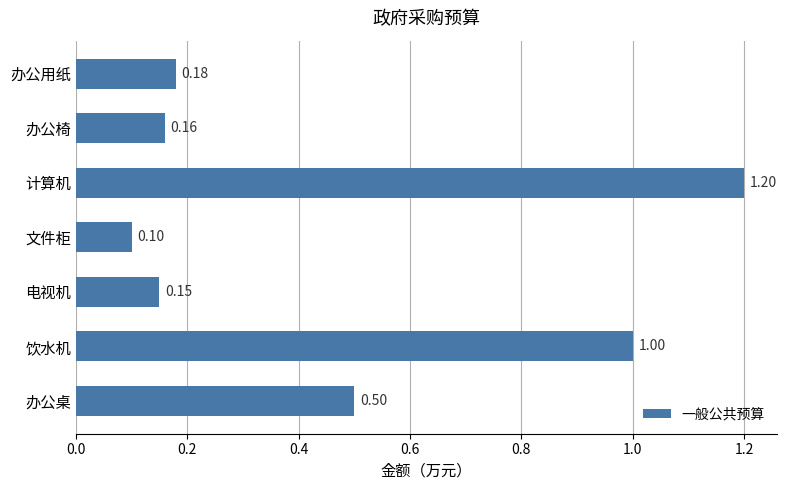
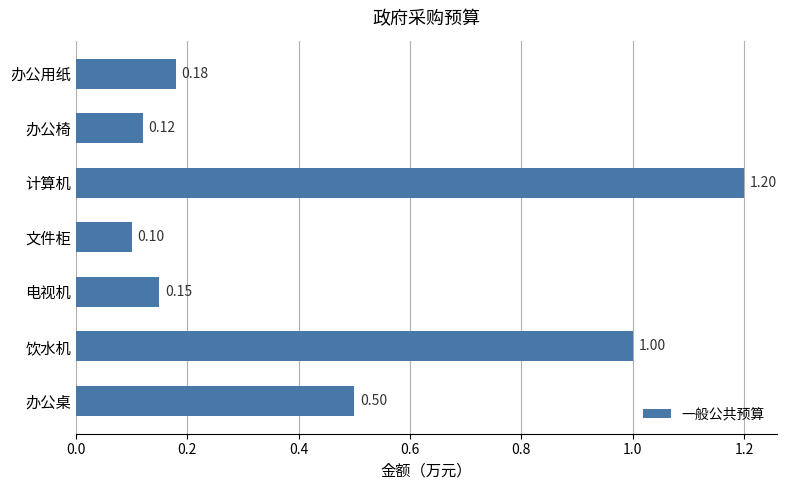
办公椅: 0.16 -> 0.12
